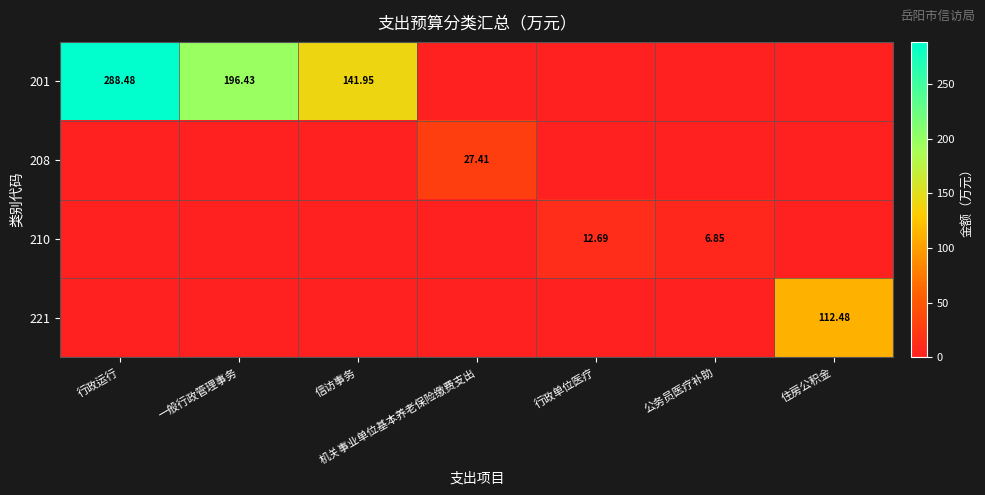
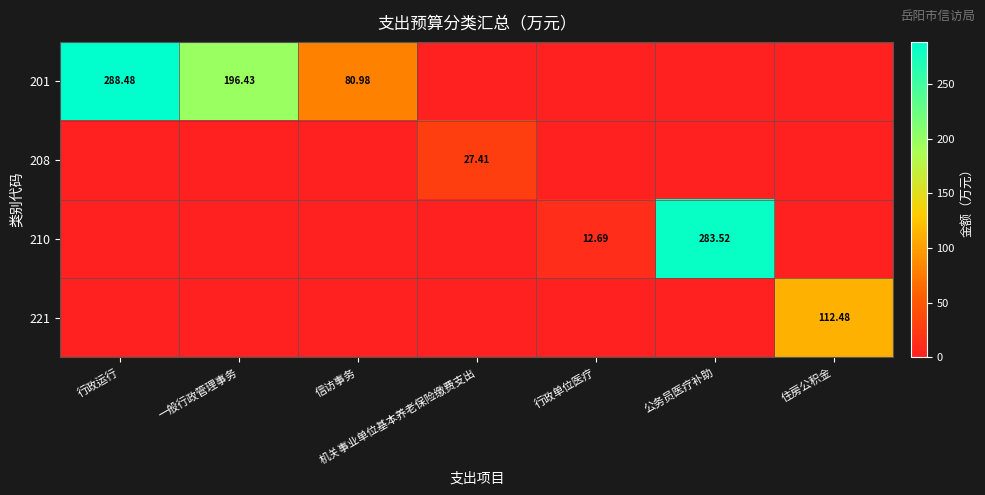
201, 信访事务: 141.95 -> 80.98
210, 公务员医疗补助: 6.85 -> 283.52
